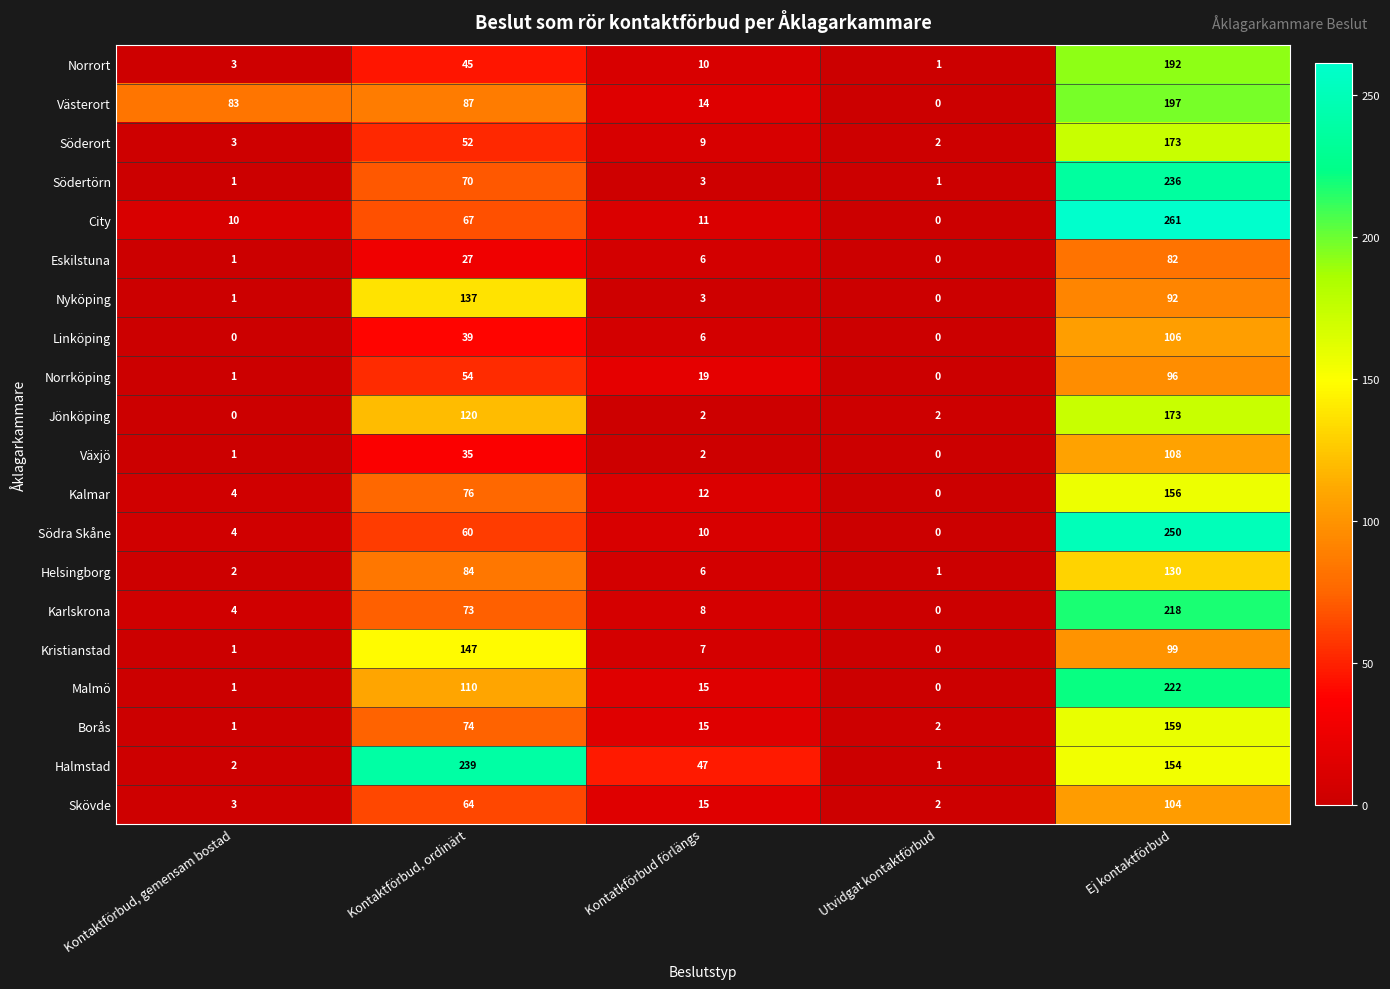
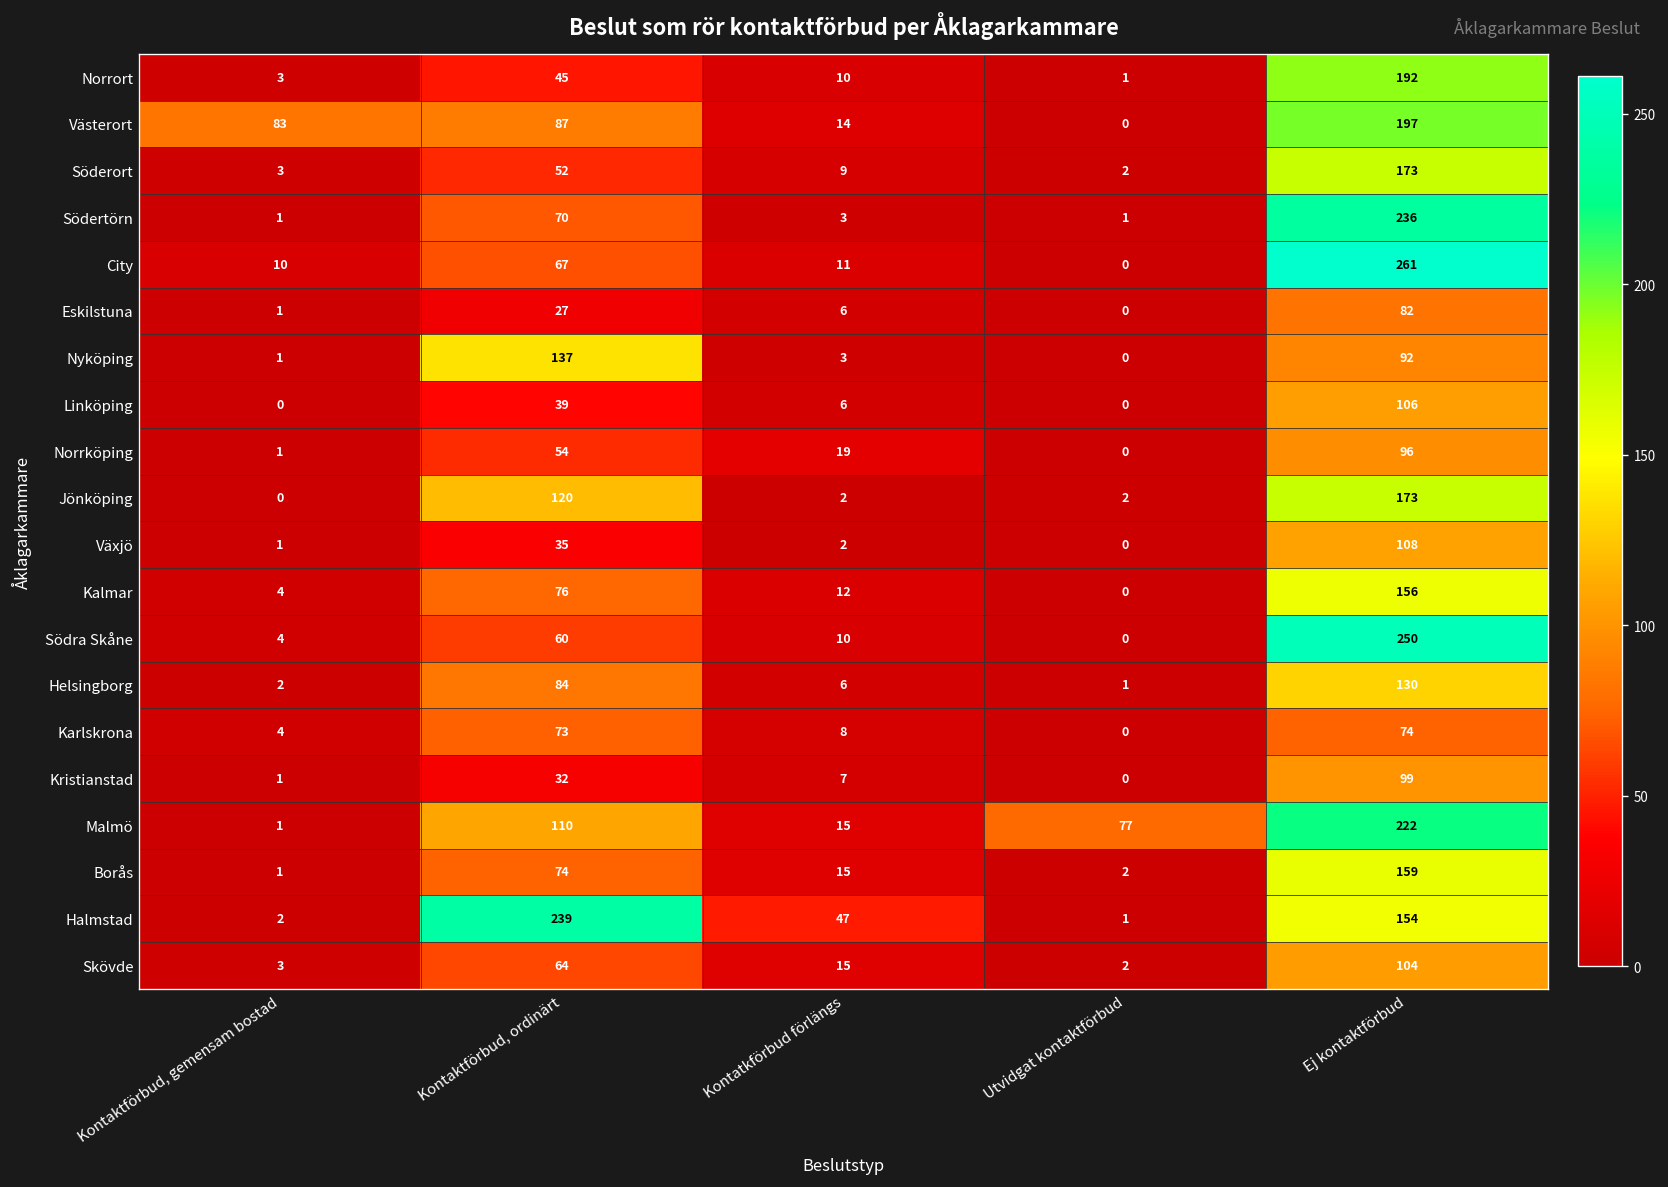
Karlskrona, Ej kontaktförbud: 218 -> 74
Kristianstad, Kontaktförbud, ordinärt: 147 -> 32
Malmö, Utvidgat kontaktförbud: 0 -> 77
